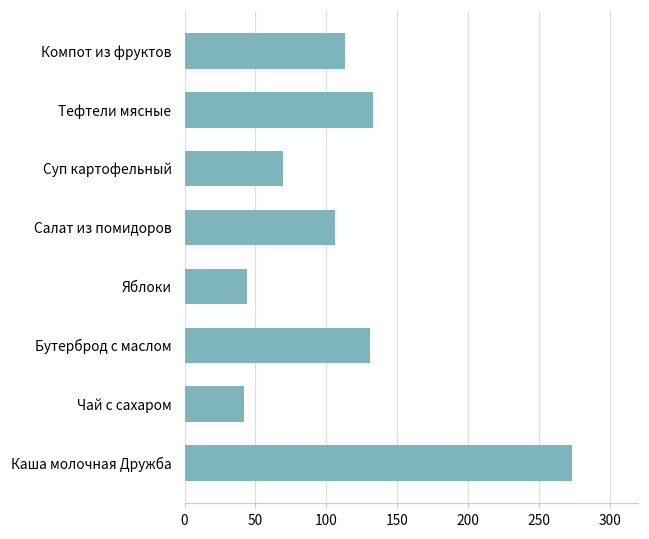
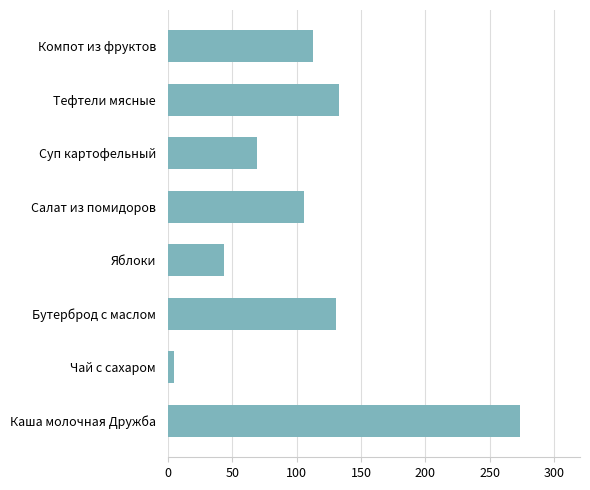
Чай с сахаром: 42 -> 5
